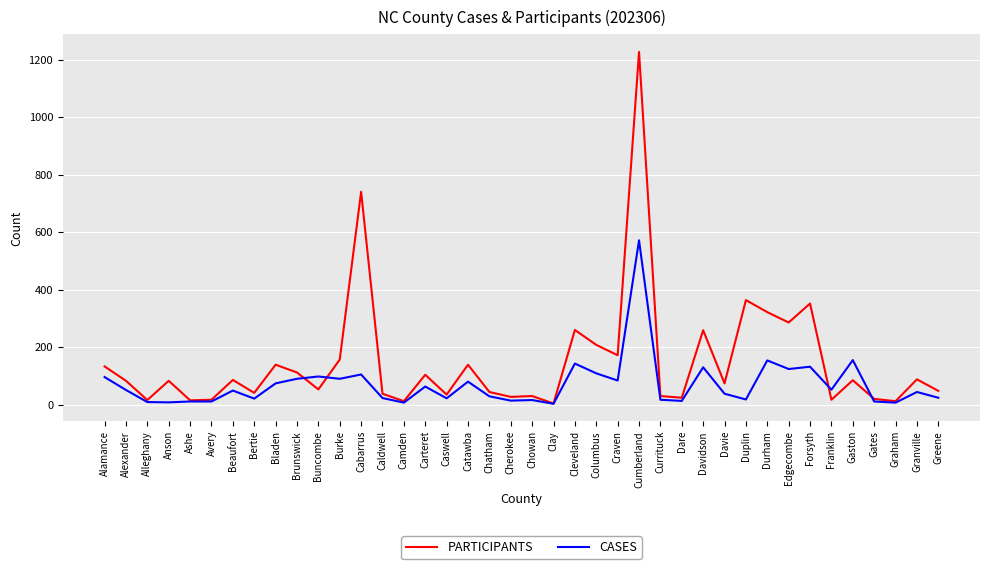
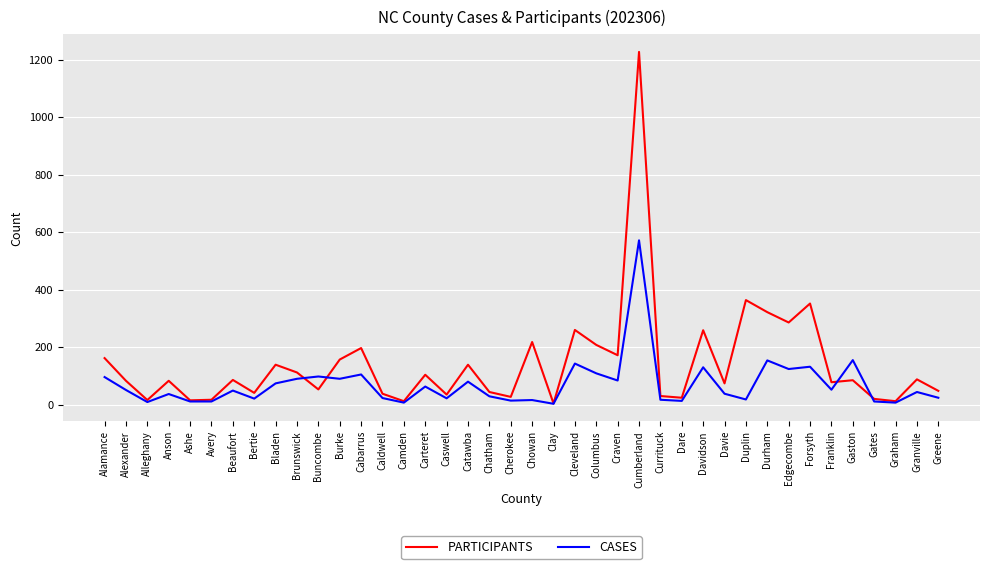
PARTICIPANTS, Alamance: 130 -> 160
CASES, Anson: 10 -> 40
PARTICIPANTS, Cabarrus: 740 -> 200
PARTICIPANTS, Chowan: 30 -> 220
PARTICIPANTS, Franklin: 20 -> 80
